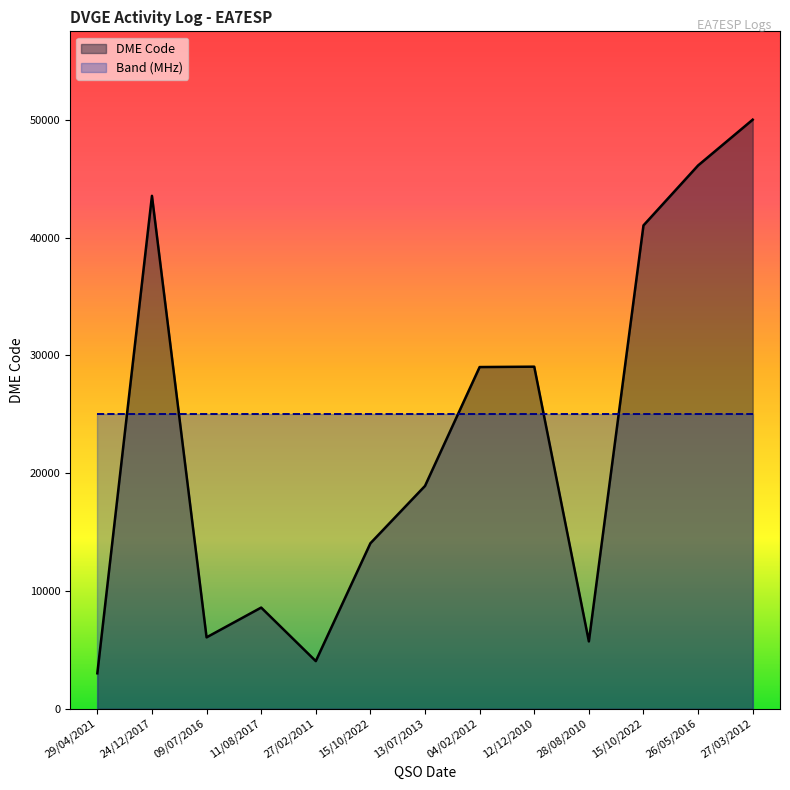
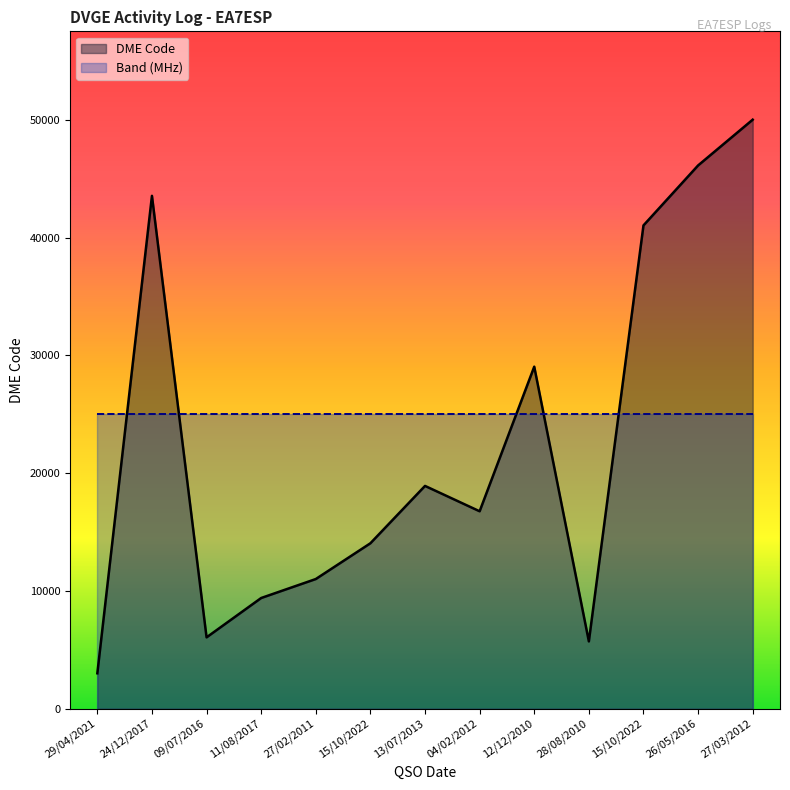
DME Code, 11/08/2017: 8600 -> 9400
DME Code, 27/02/2011: 4000 -> 11000
DME Code, 04/02/2012: 29000 -> 16800
